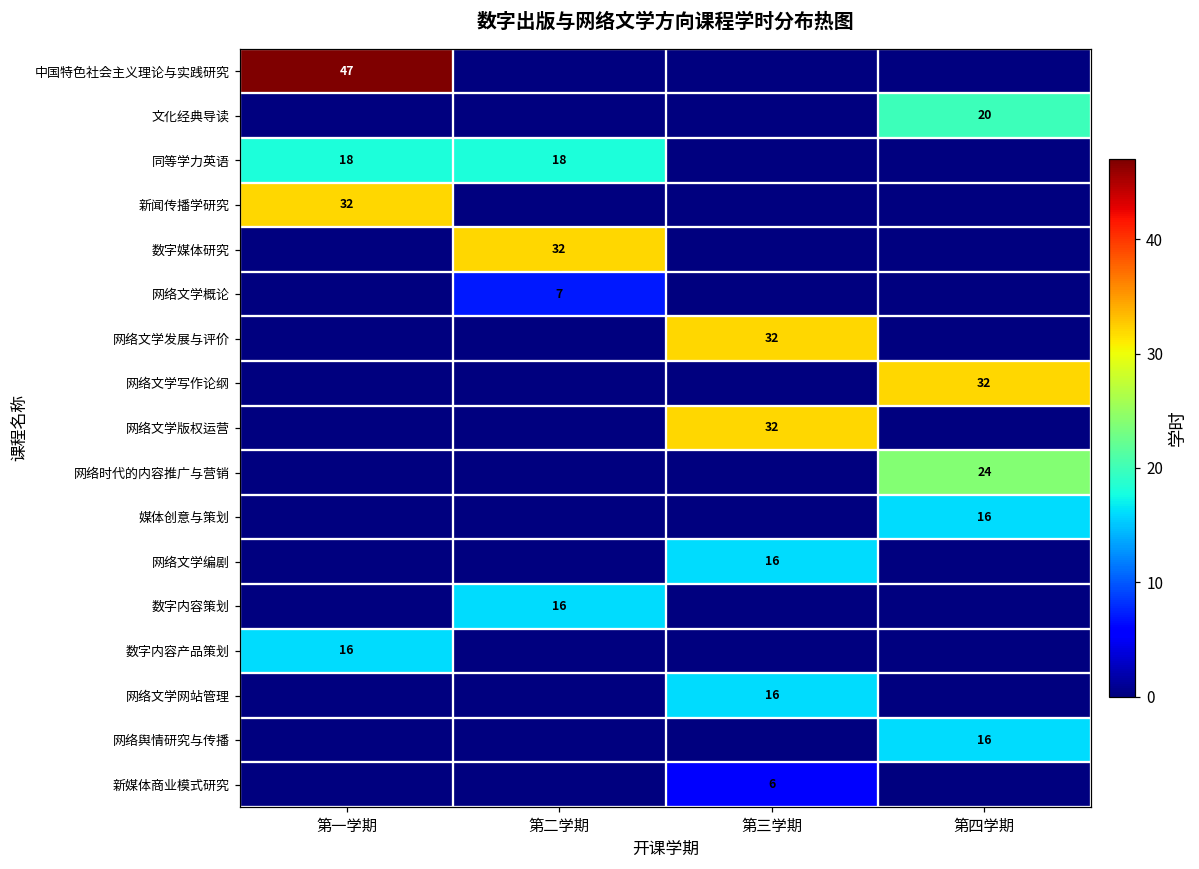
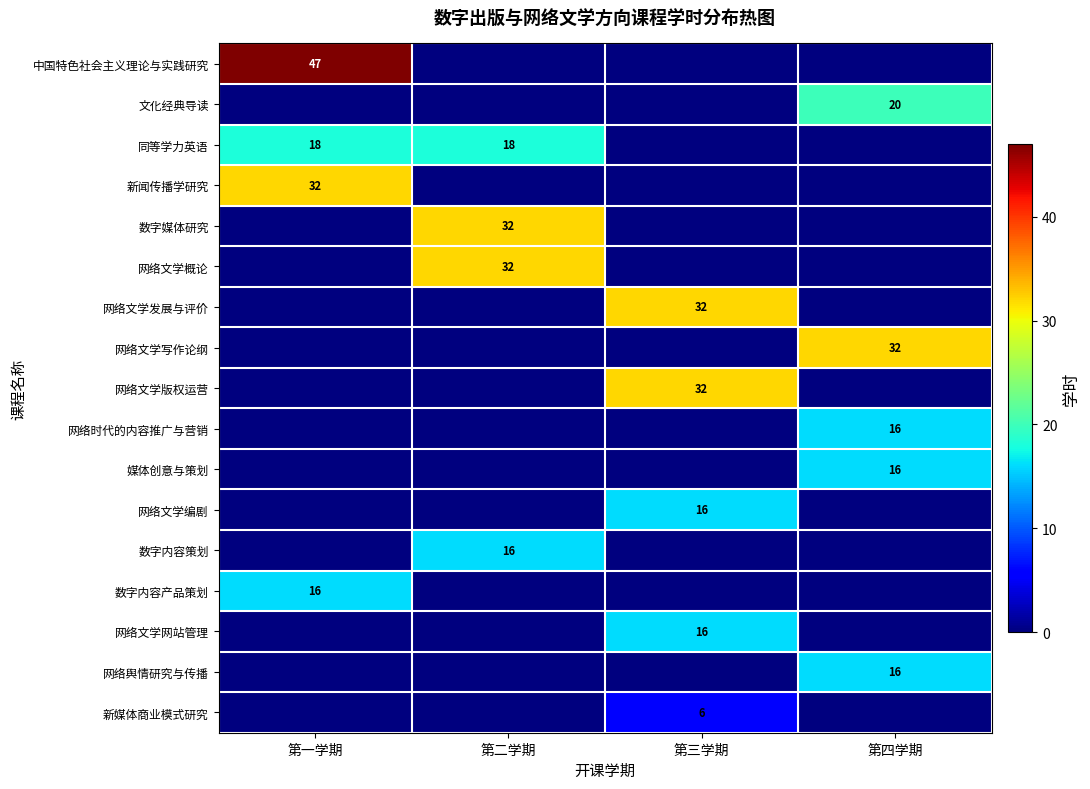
网络文学概论, 第二学期: 7 -> 32
网络时代的内容推广与营销, 第四学期: 24 -> 16
